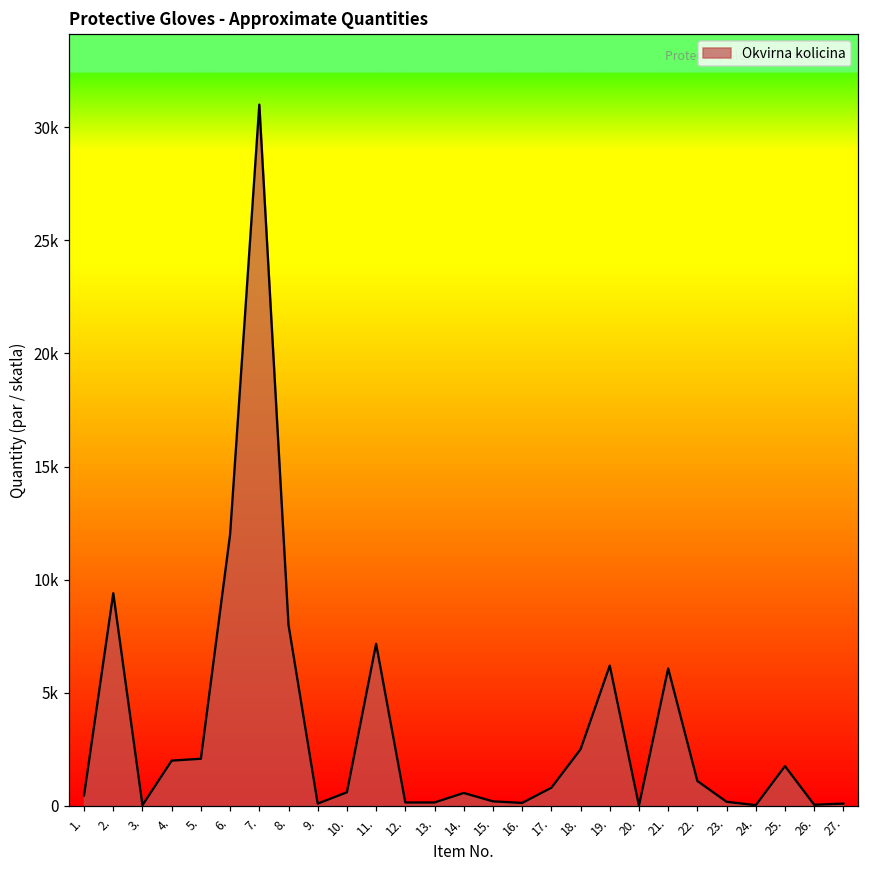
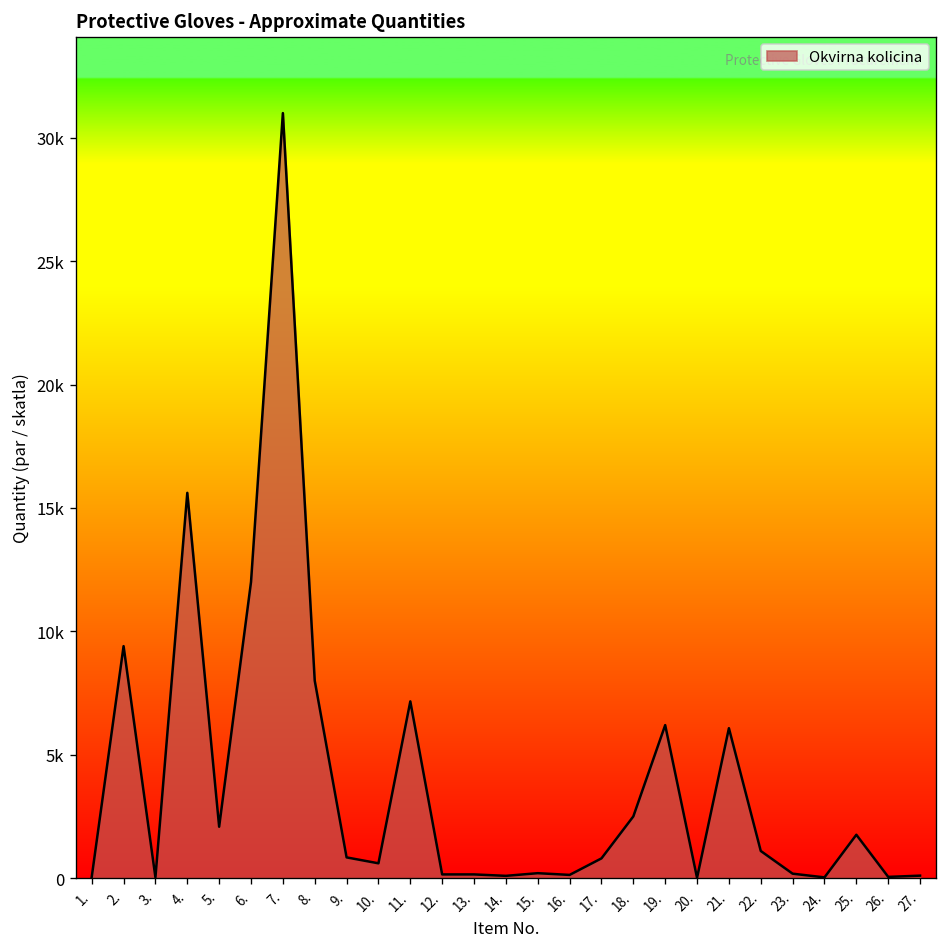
1.: 500 -> 0
4.: 2000 -> 15600
9.: 100 -> 800
14.: 600 -> 100
